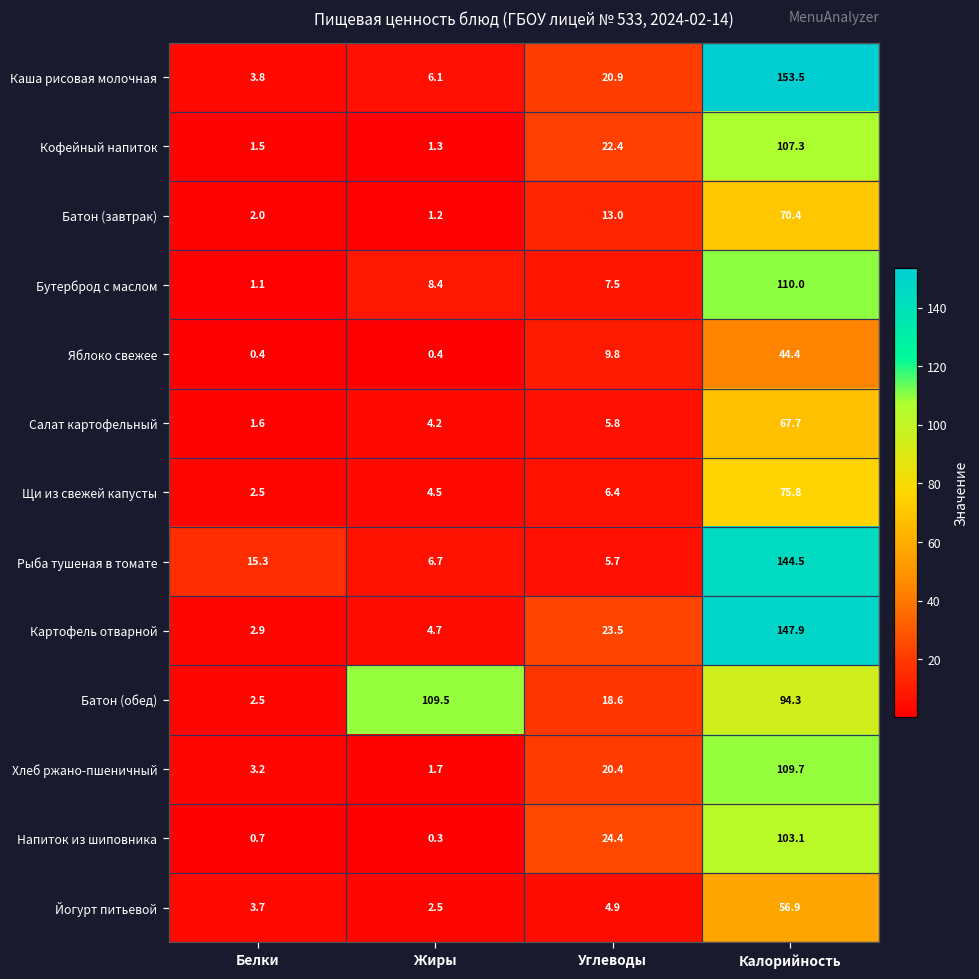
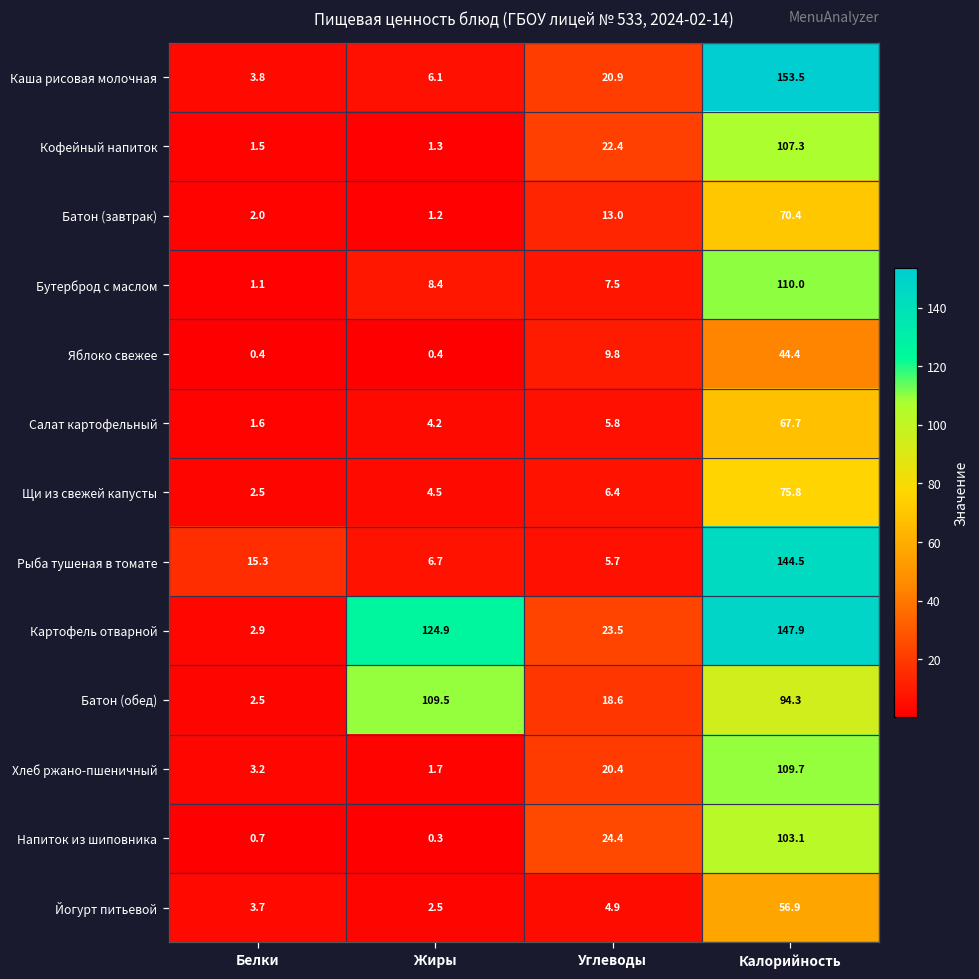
Картофель отварной, Жиры: 4.7 -> 124.9
